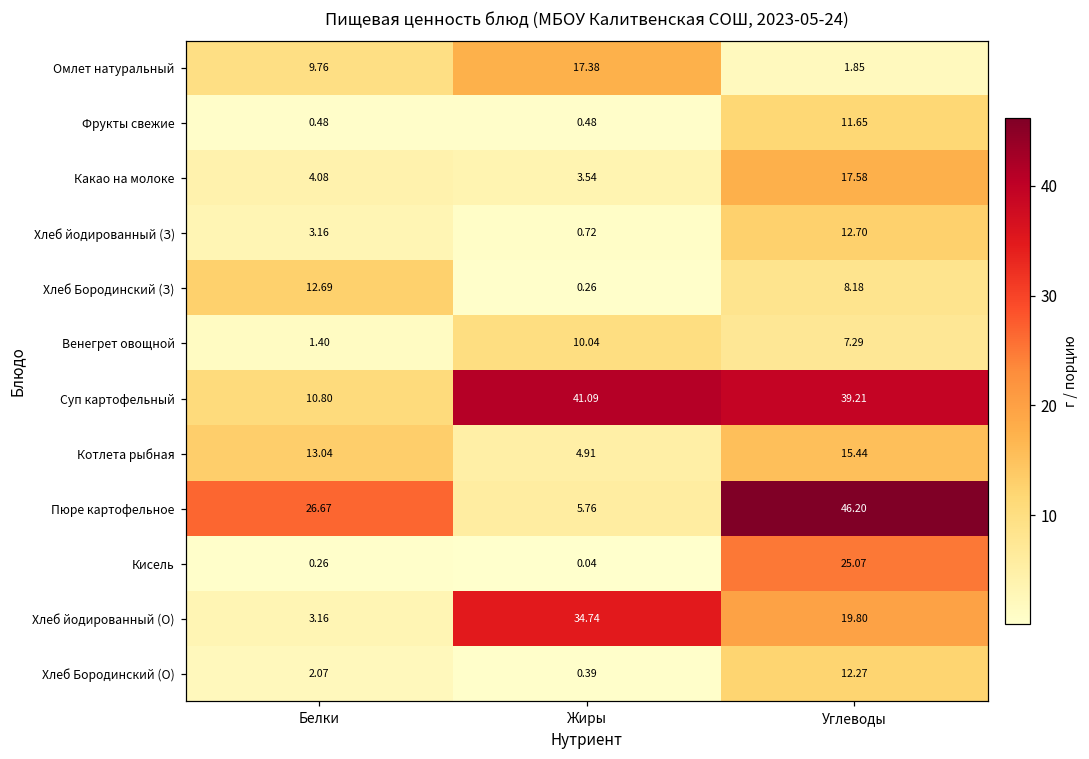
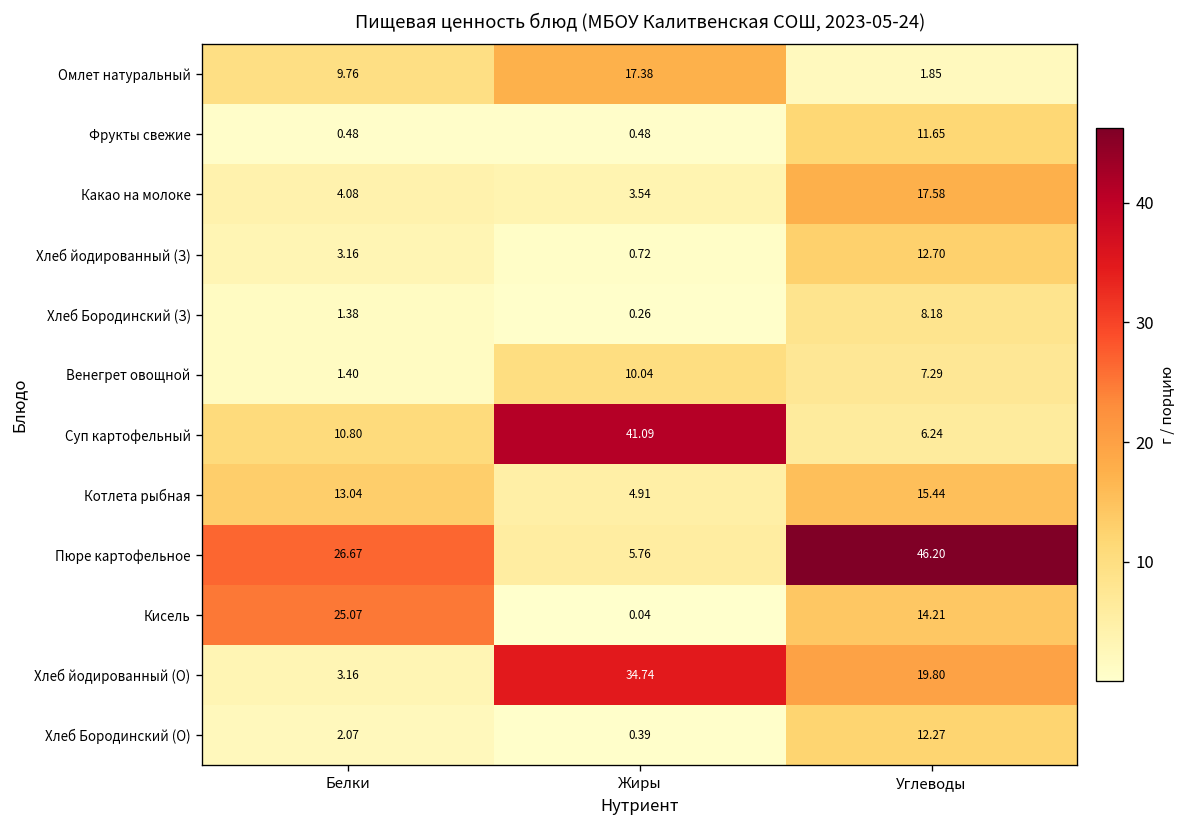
Хлеб Бородинский (З), Белки: 12.69 -> 1.38
Суп картофельный, Углеводы: 39.21 -> 6.24
Кисель, Белки: 0.26 -> 25.07
Кисель, Углеводы: 25.07 -> 14.21
